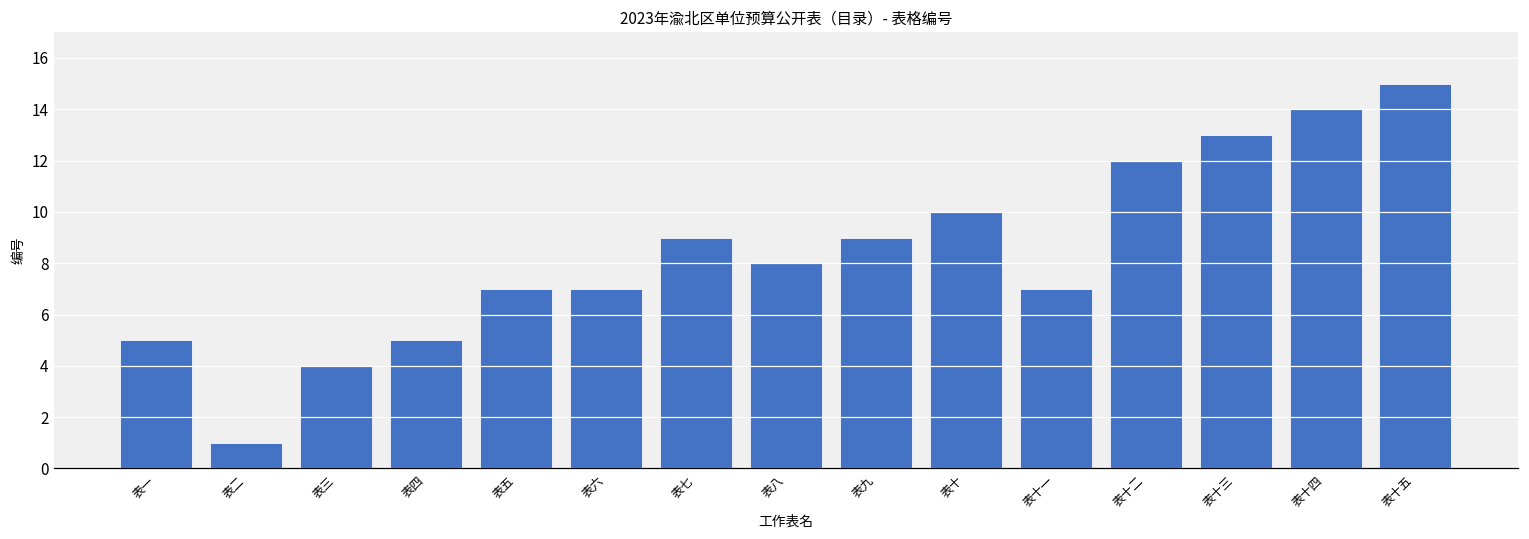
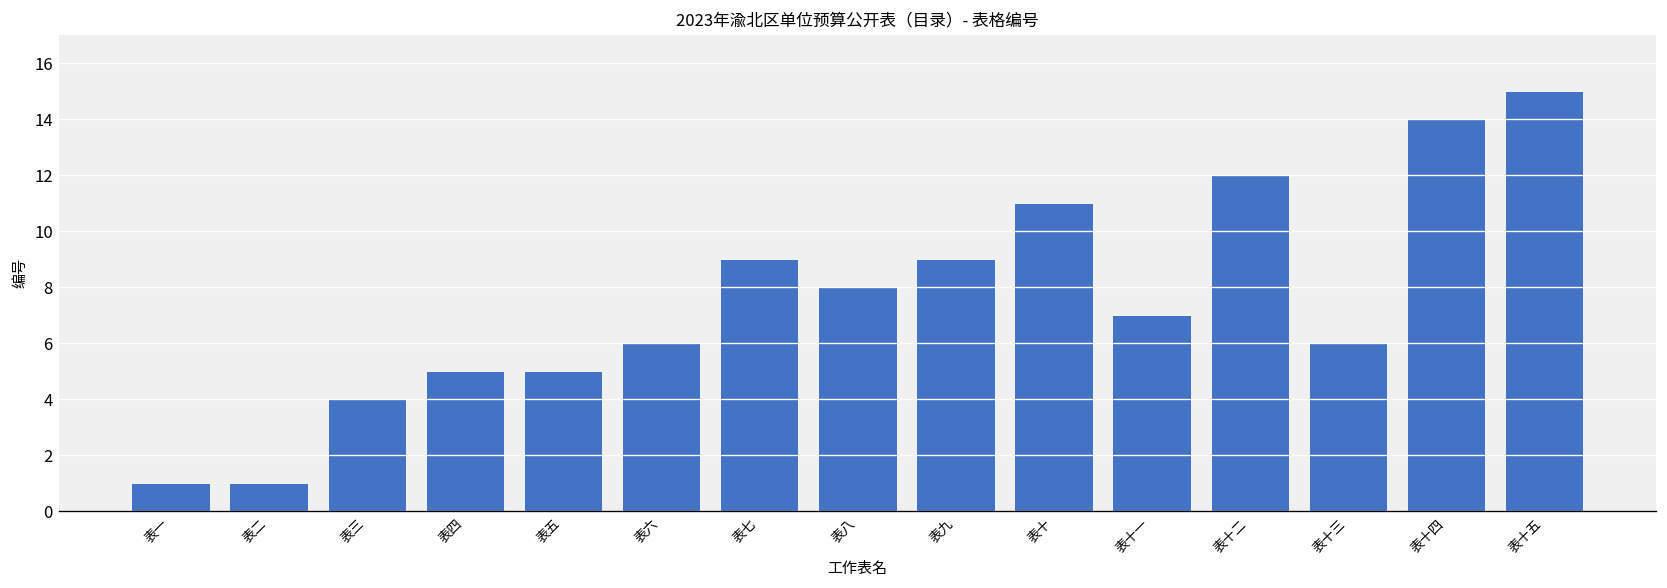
表一: 5 -> 1
表五: 7 -> 5
表六: 7 -> 6
表十: 10 -> 11
表十三: 13 -> 6
